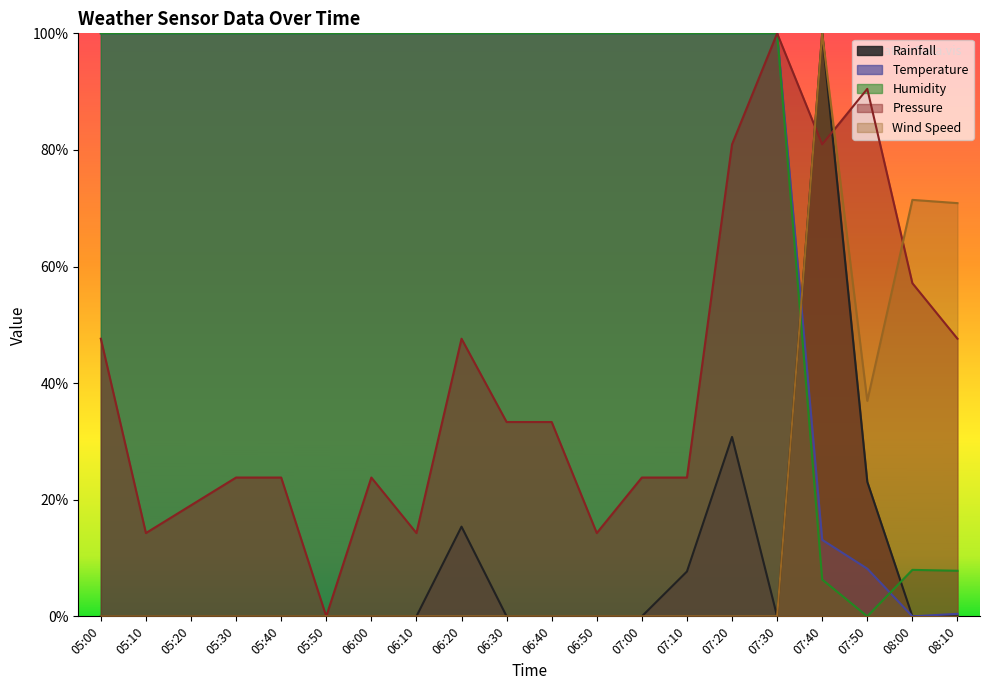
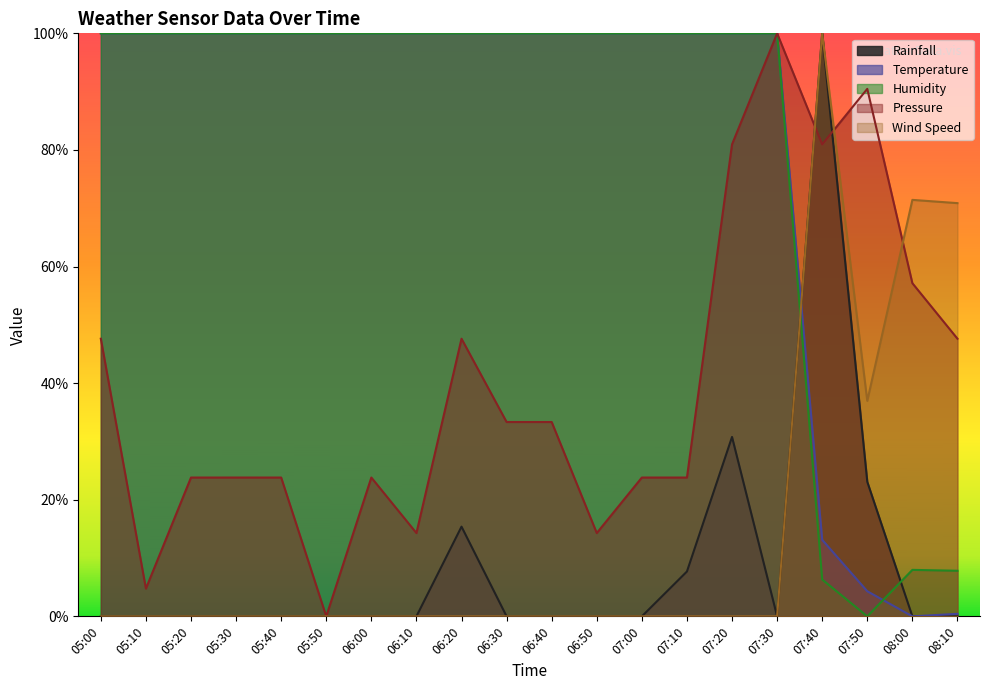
Pressure, 05:10: 14% -> 5%
Pressure, 05:20: 19% -> 24%
Temperature, 07:50: 8% -> 4%
